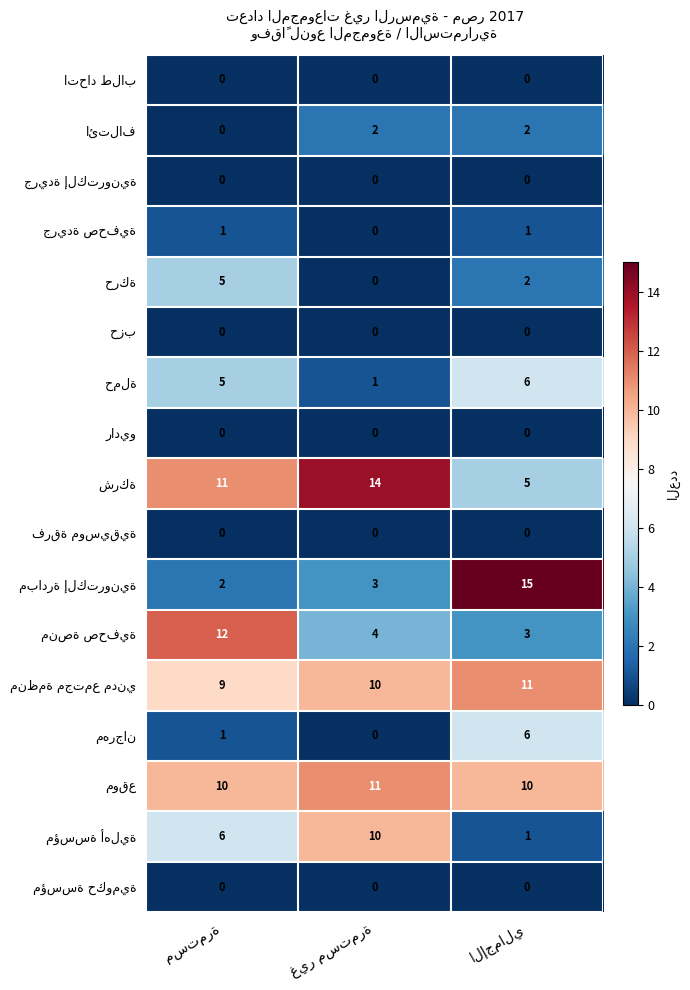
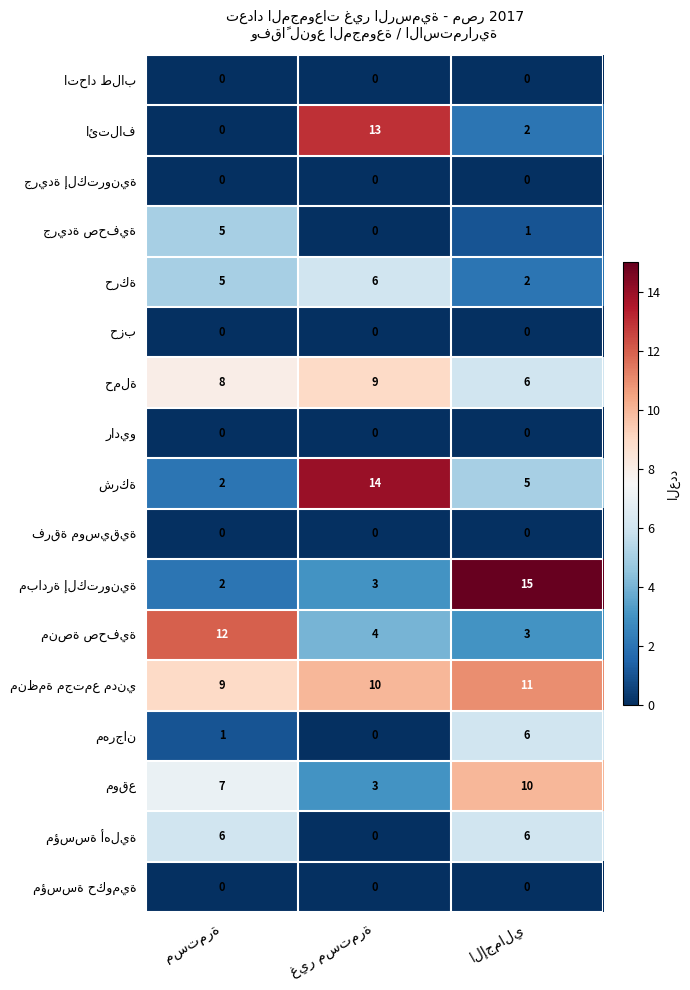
ائتلاف, غير مستمرة: 2 -> 13
جريدة صحفية, مستمرة: 1 -> 5
حركة, غير مستمرة: 0 -> 6
حملة, مستمرة: 5 -> 8
حملة, غير مستمرة: 1 -> 9
شركة, مستمرة: 11 -> 2
موقع, مستمرة: 10 -> 7
موقع, غير مستمرة: 11 -> 3
مؤسسة أهلية, غير مستمرة: 10 -> 0
مؤسسة أهلية, الإجمالي: 1 -> 6
